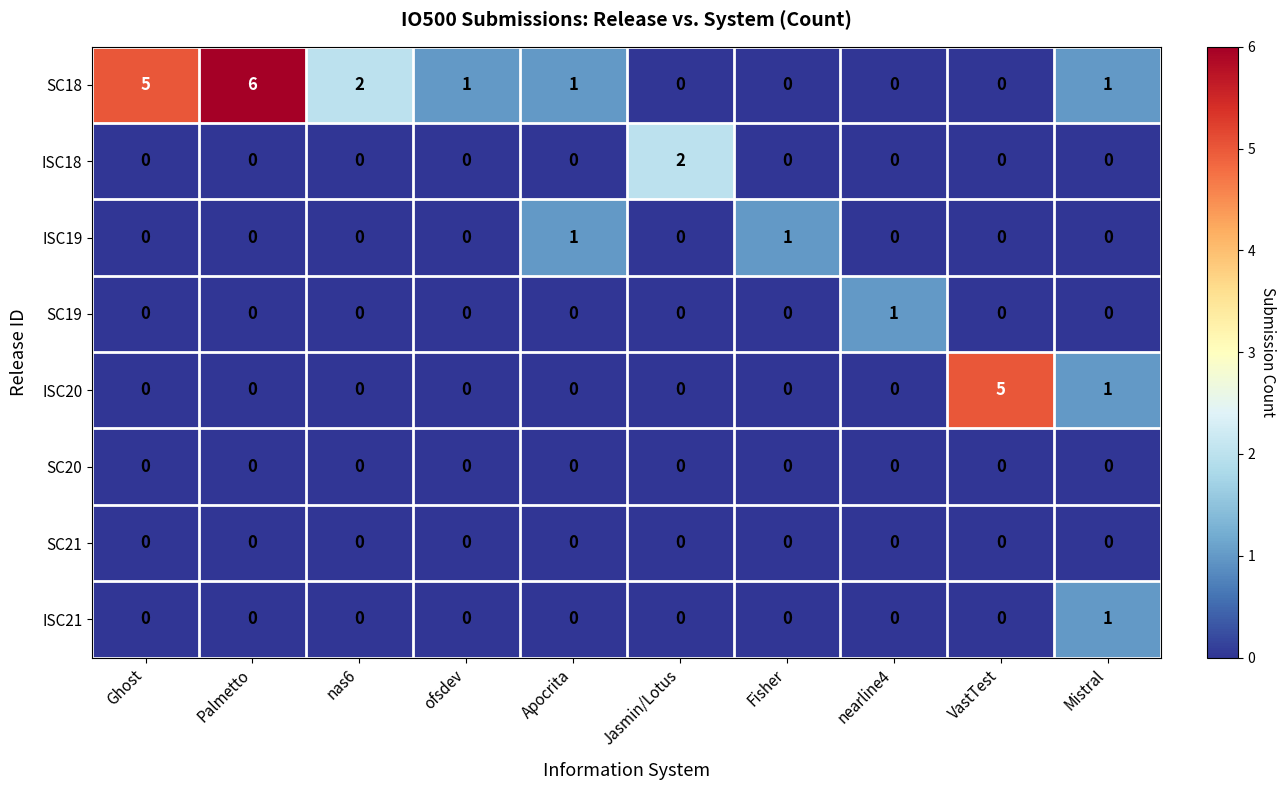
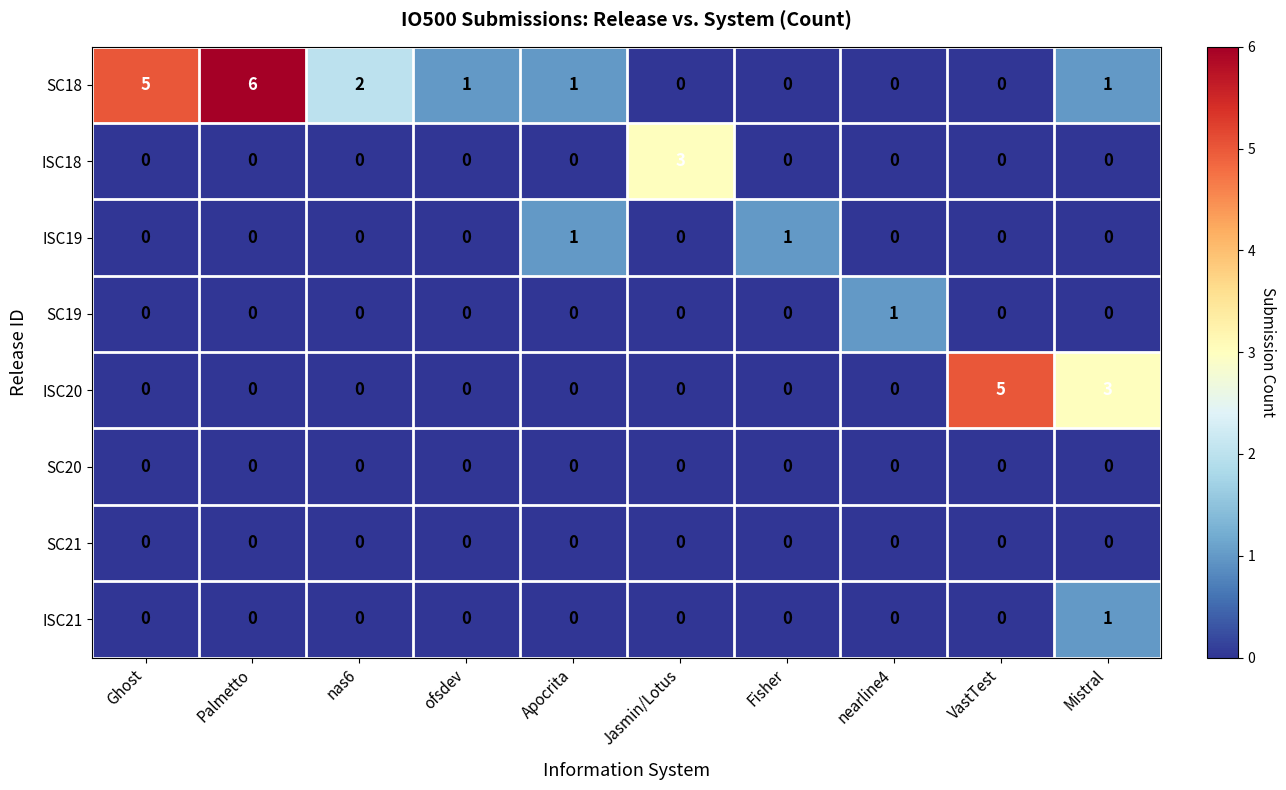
ISC18, Jasmin/Lotus: 2 -> 3
ISC20, Mistral: 1 -> 3
